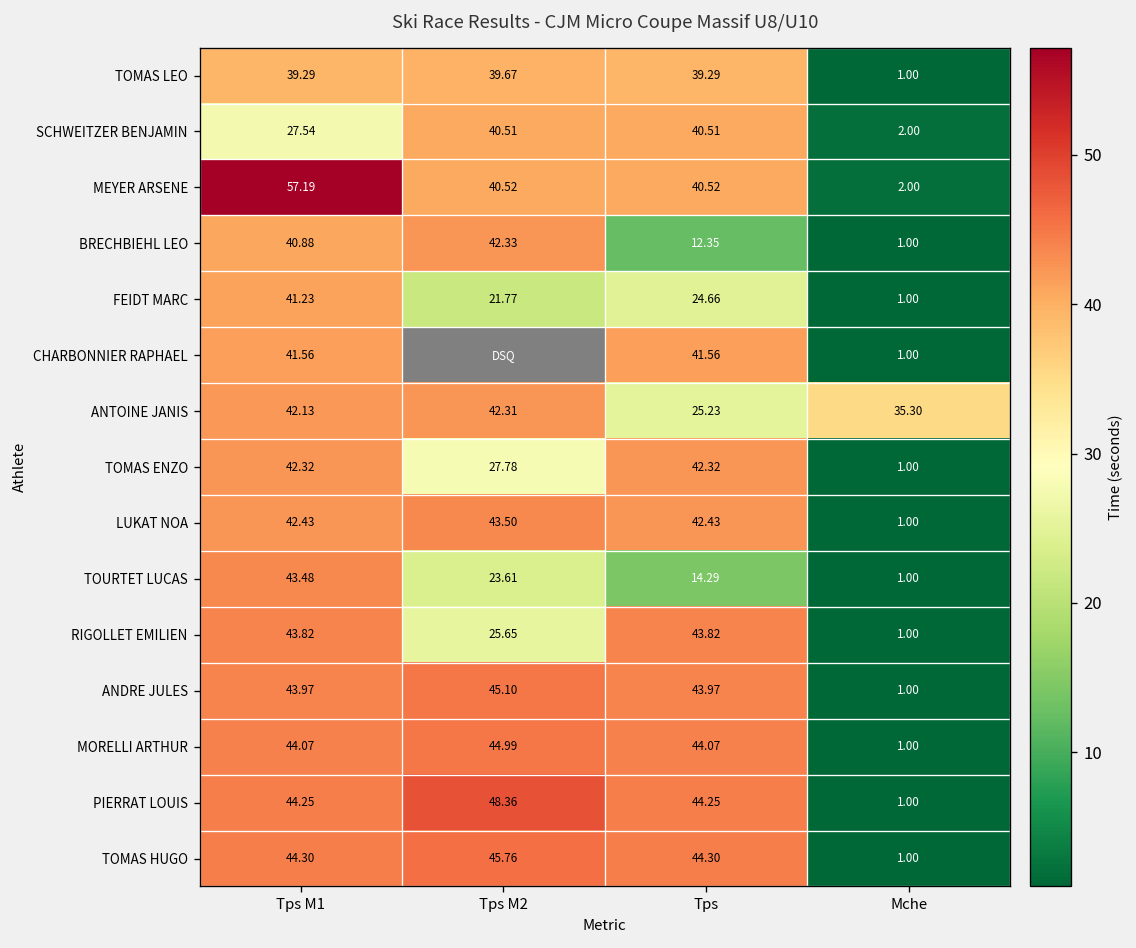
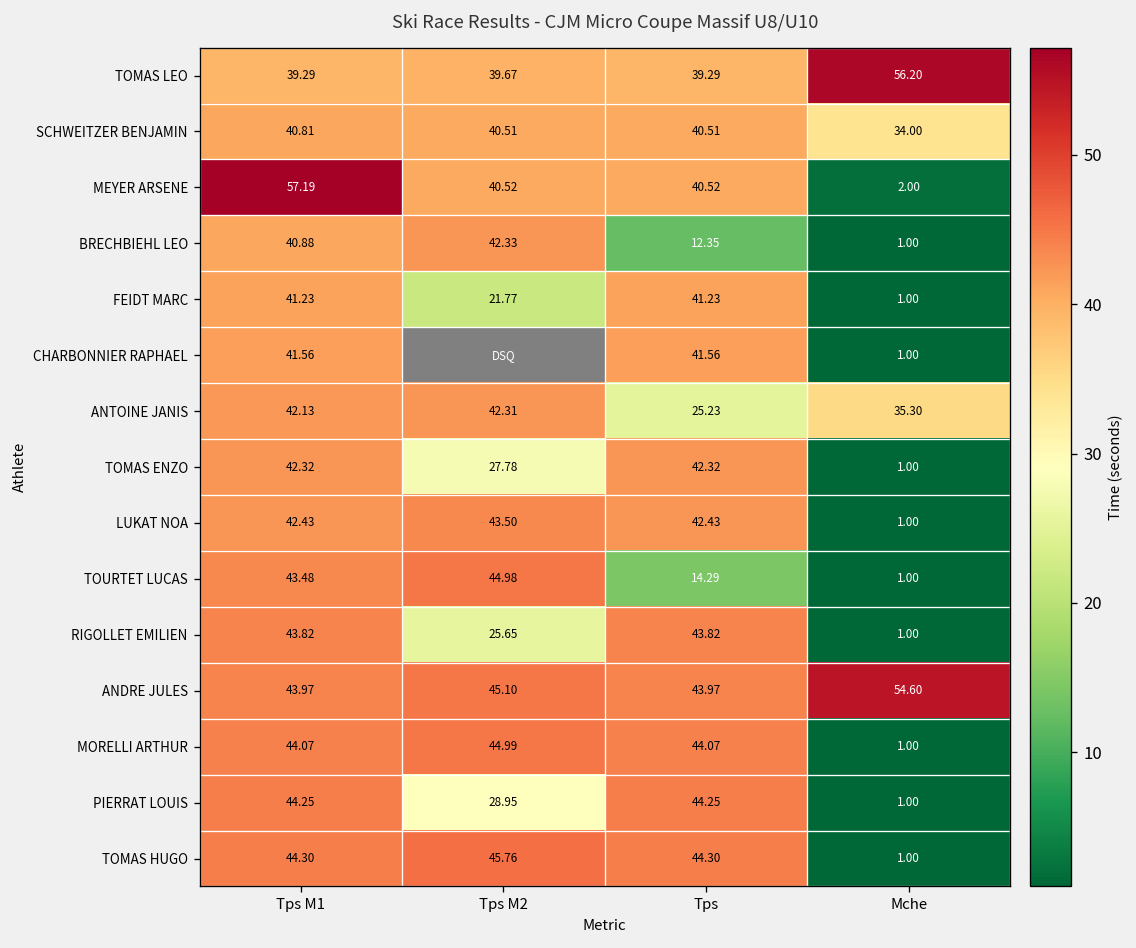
TOMAS LEO, Mche: 1.00 -> 56.20
SCHWEITZER BENJAMIN, Tps M1: 27.54 -> 40.81
SCHWEITZER BENJAMIN, Mche: 2.00 -> 34.00
FEIDT MARC, Tps: 24.66 -> 41.23
TOURTET LUCAS, Tps M2: 23.61 -> 44.98
ANDRE JULES, Mche: 1.00 -> 54.60
PIERRAT LOUIS, Tps M2: 48.36 -> 28.95
